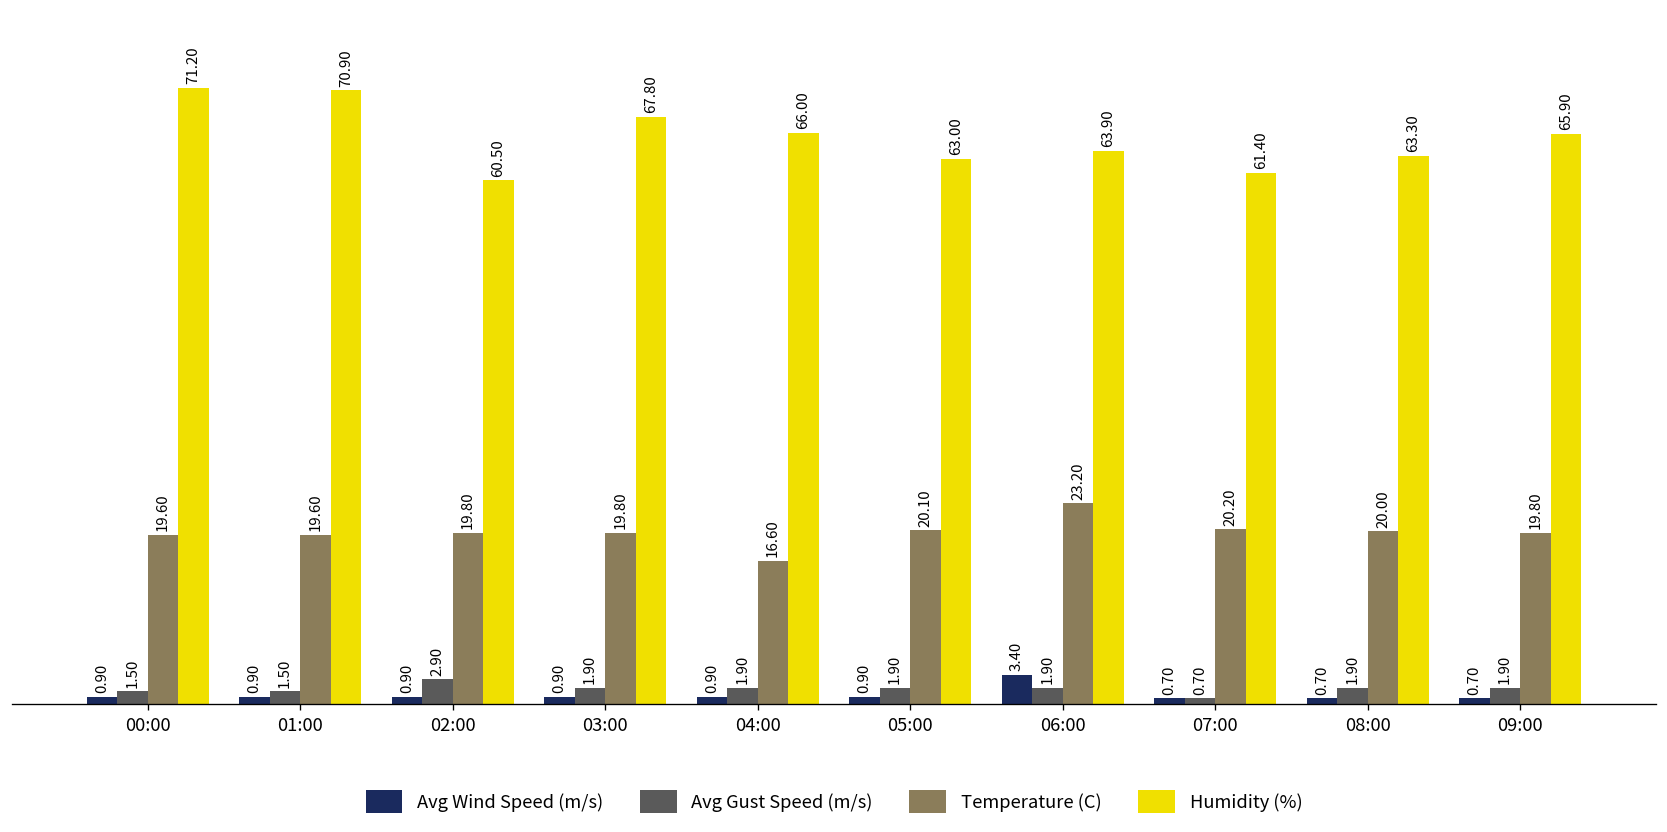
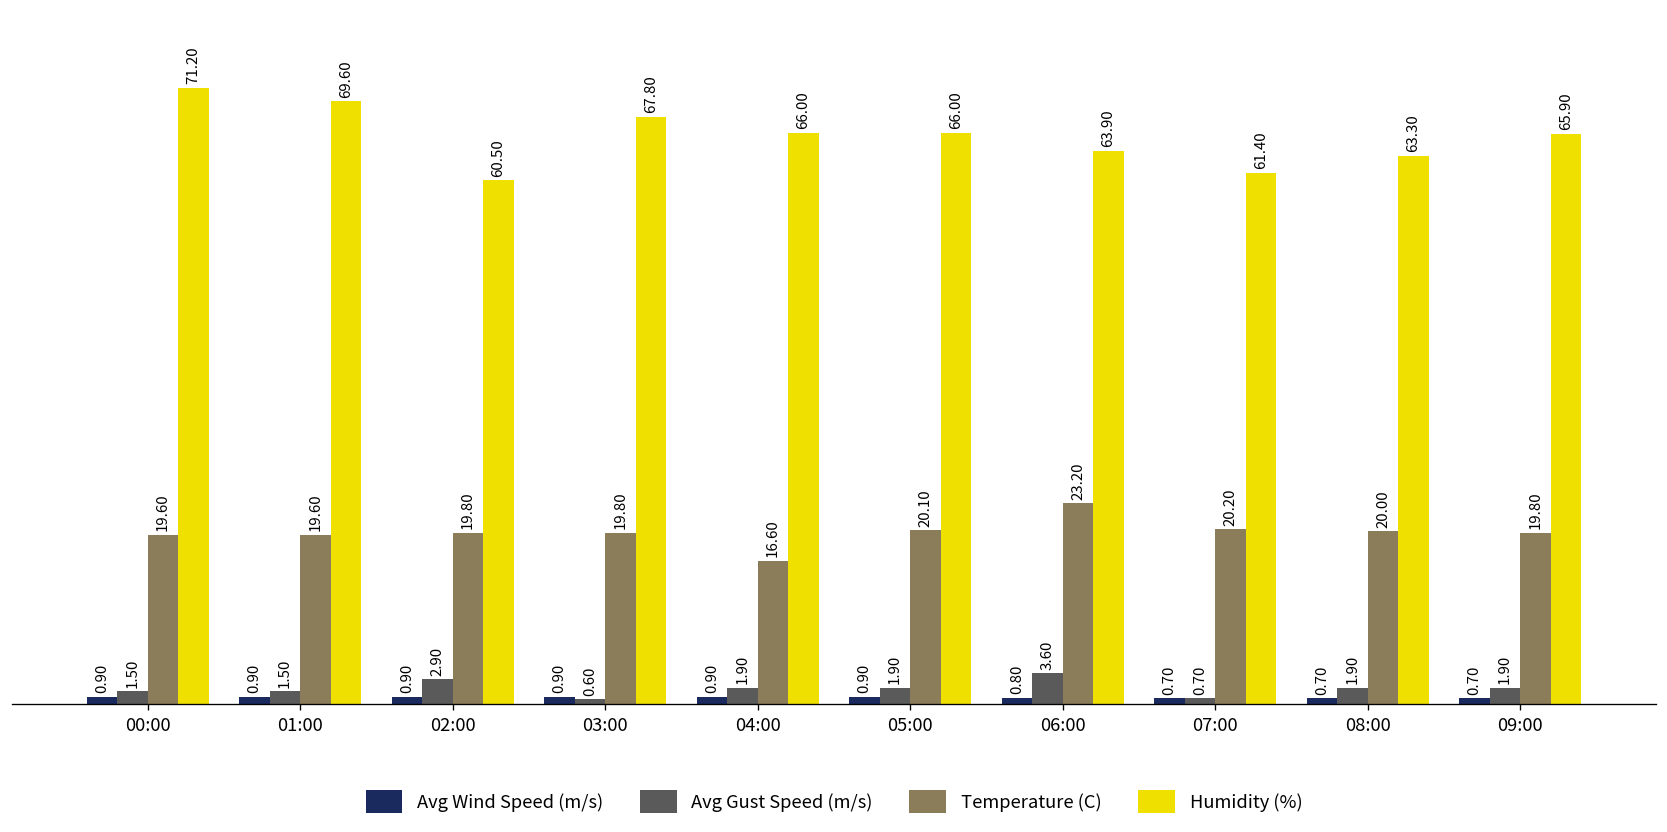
Humidity (%), 01:00: 70.90 -> 69.60
Avg Gust Speed (m/s), 03:00: 1.90 -> 0.60
Humidity (%), 05:00: 63.00 -> 66.00
Avg Wind Speed (m/s), 06:00: 3.40 -> 0.80
Avg Gust Speed (m/s), 06:00: 1.90 -> 3.60
